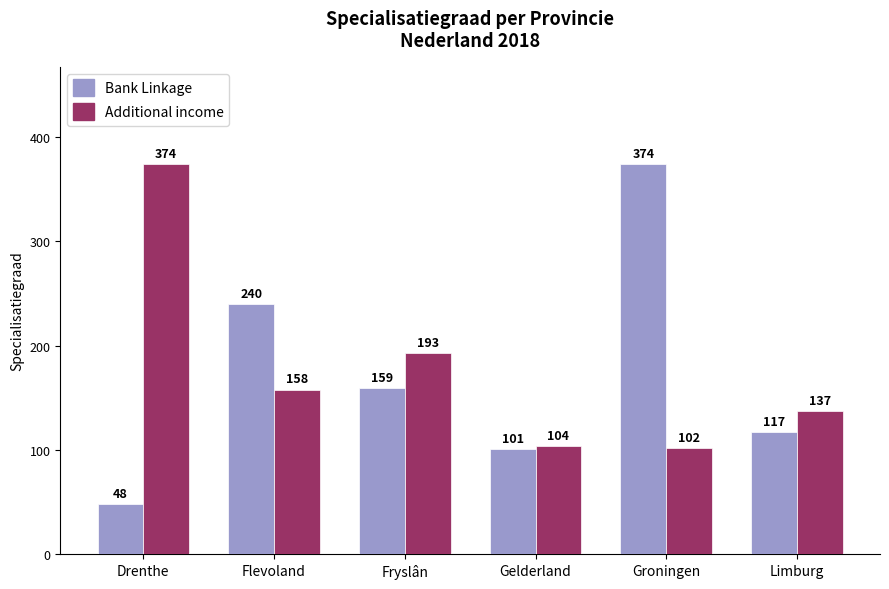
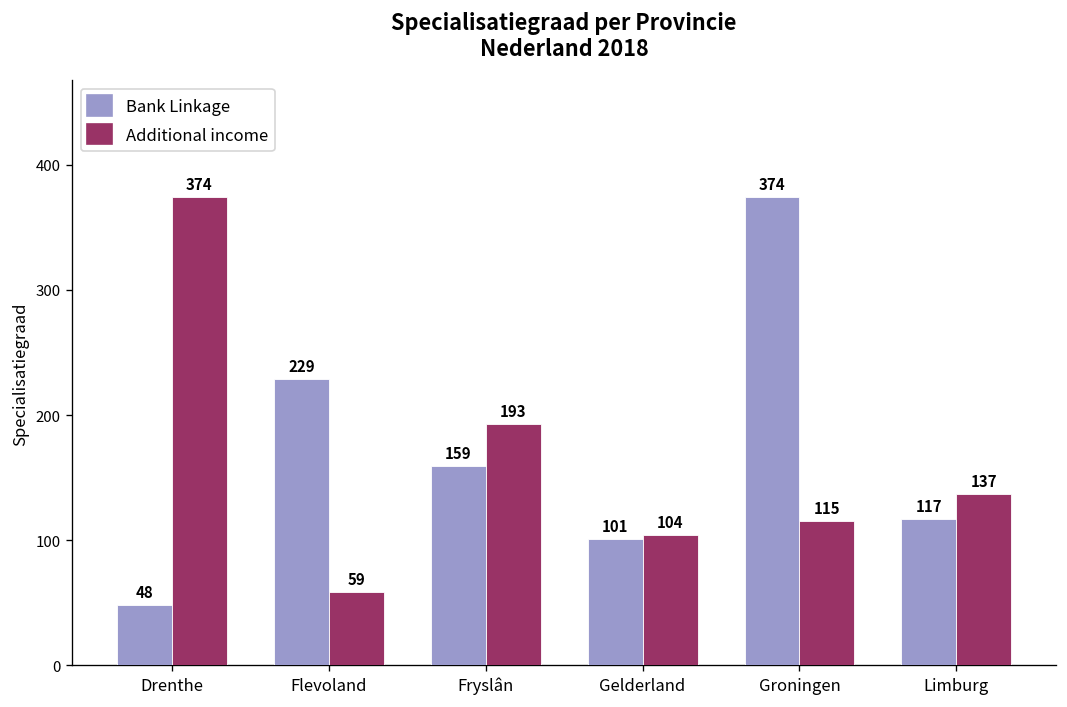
Bank Linkage, Flevoland: 240 -> 229
Additional income, Flevoland: 158 -> 59
Additional income, Groningen: 102 -> 115
